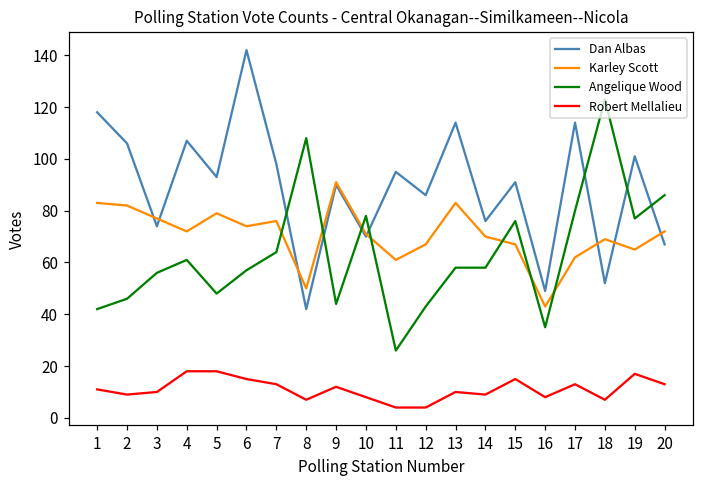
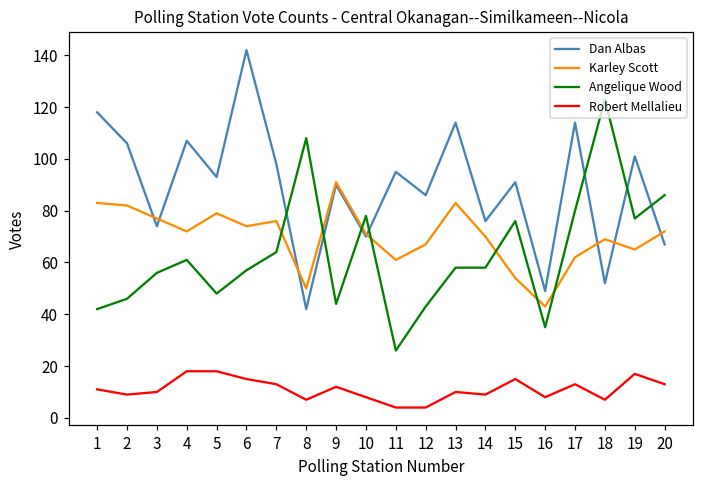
Karley Scott, 15: 67 -> 54
